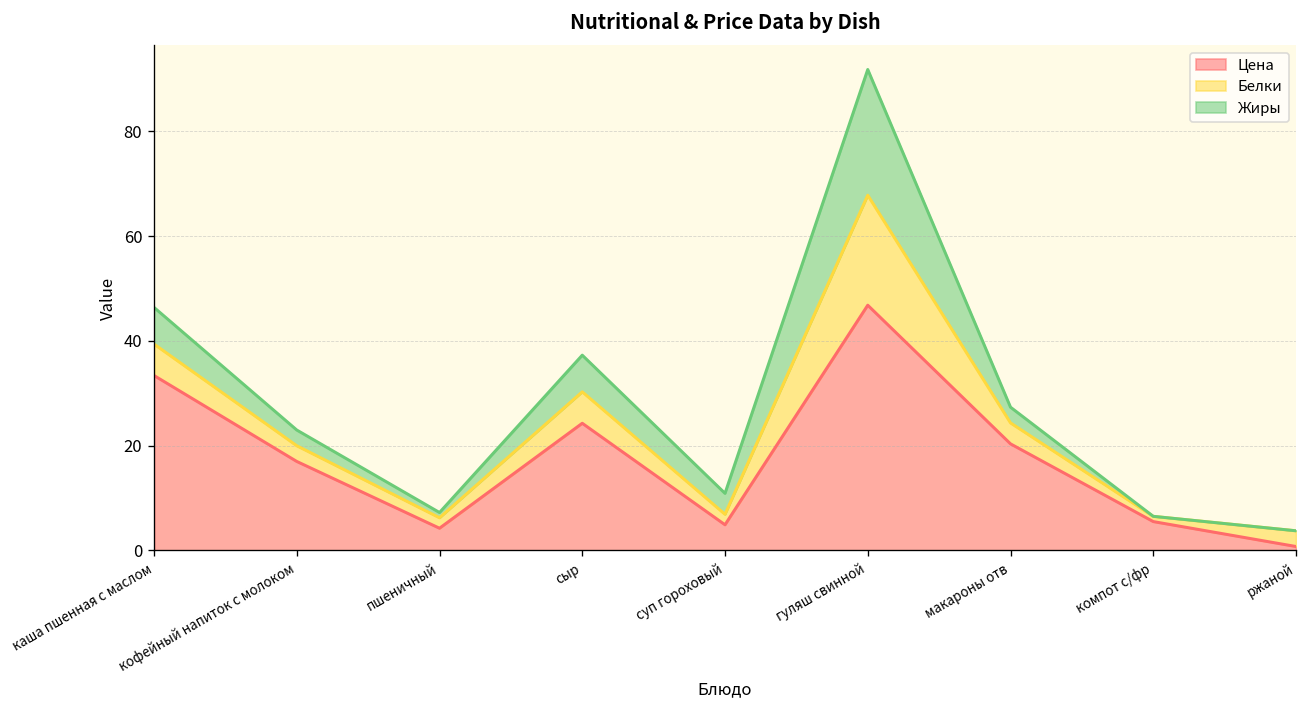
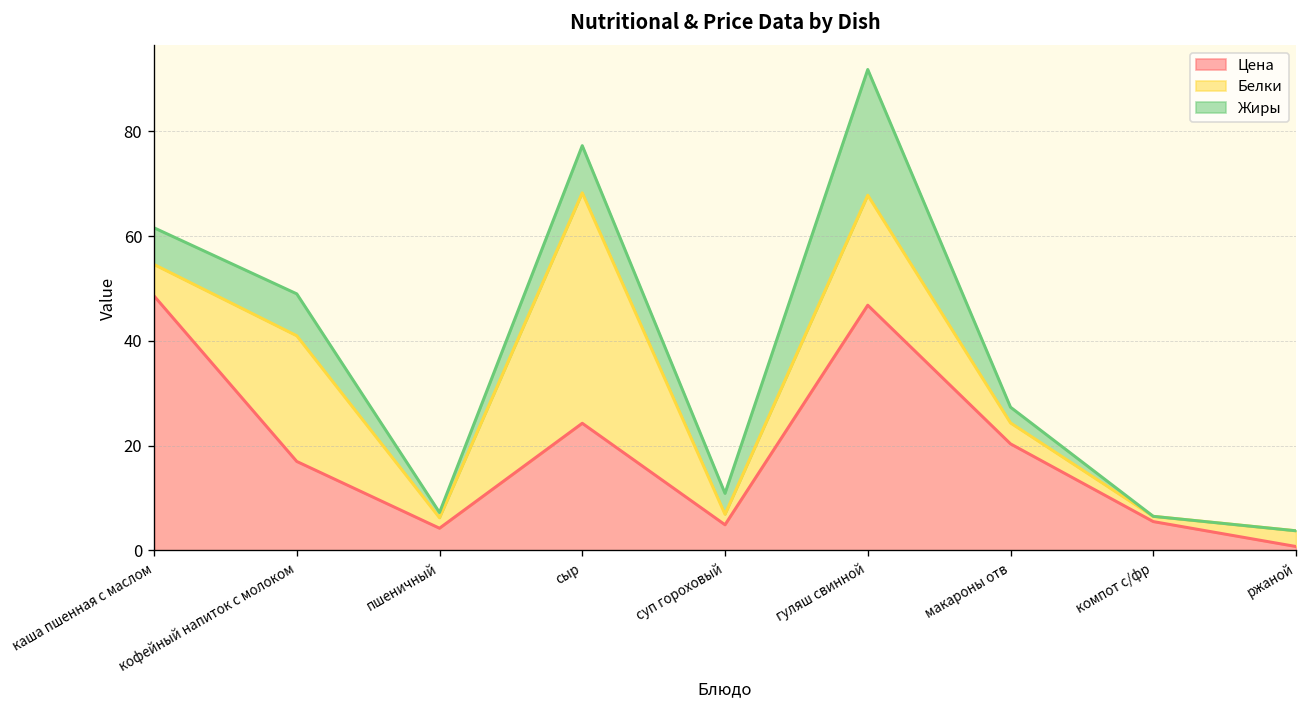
Цена, каша пшенная с маслом: 33 -> 49
Белки, кофейный напиток с молоком: 3 -> 24
Жиры, кофейный напиток с молоком: 3 -> 8
Белки, сыр: 6 -> 44
Жиры, сыр: 7 -> 9
